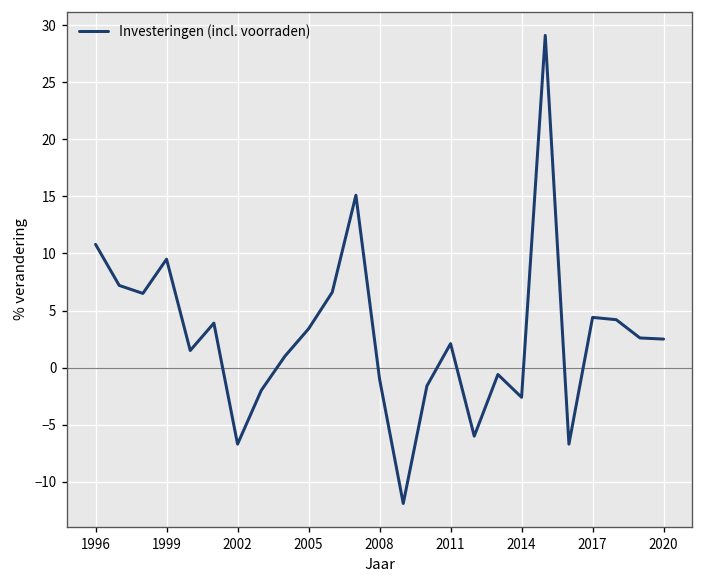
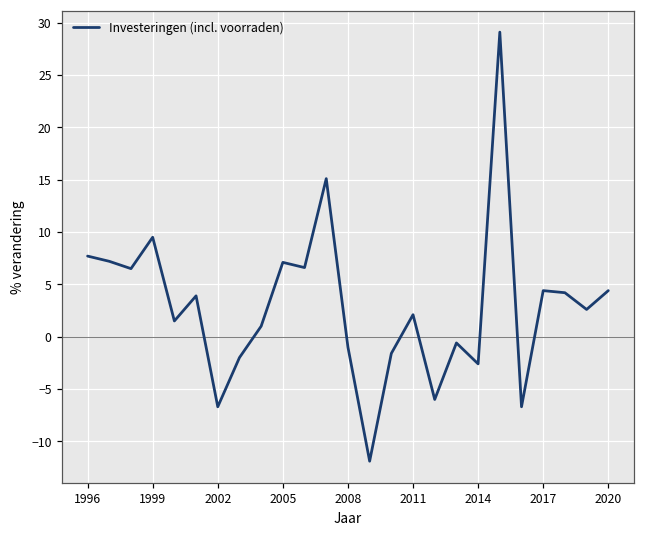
1996: 11 -> 8
2005: 3 -> 7
2020: 3 -> 4
